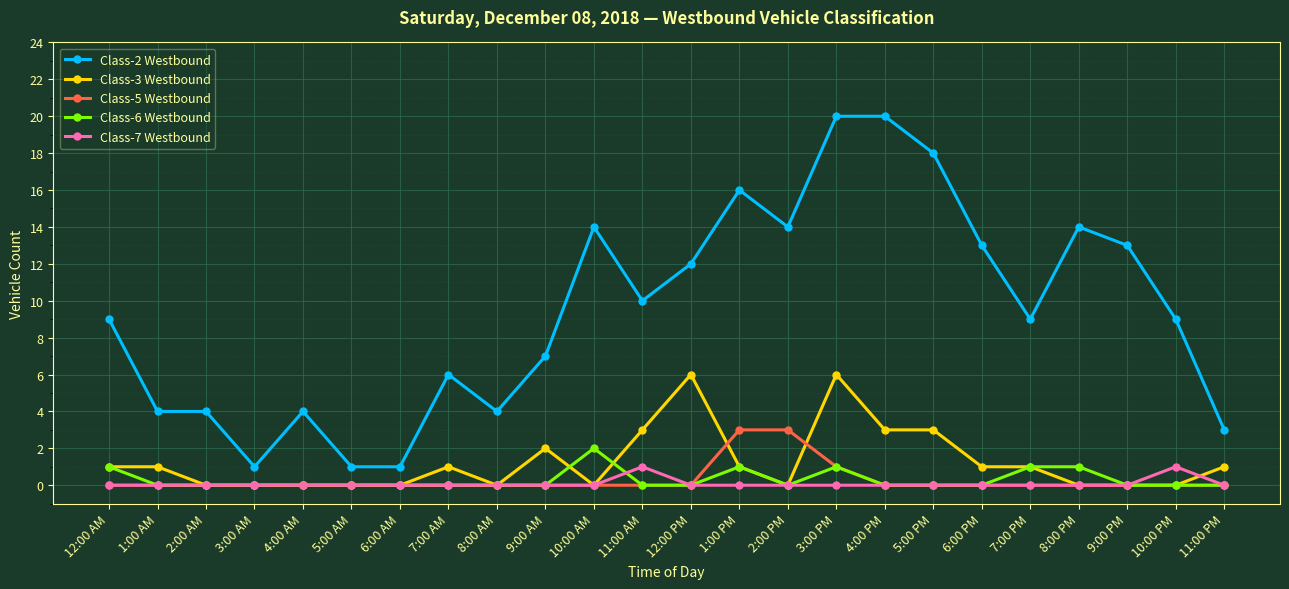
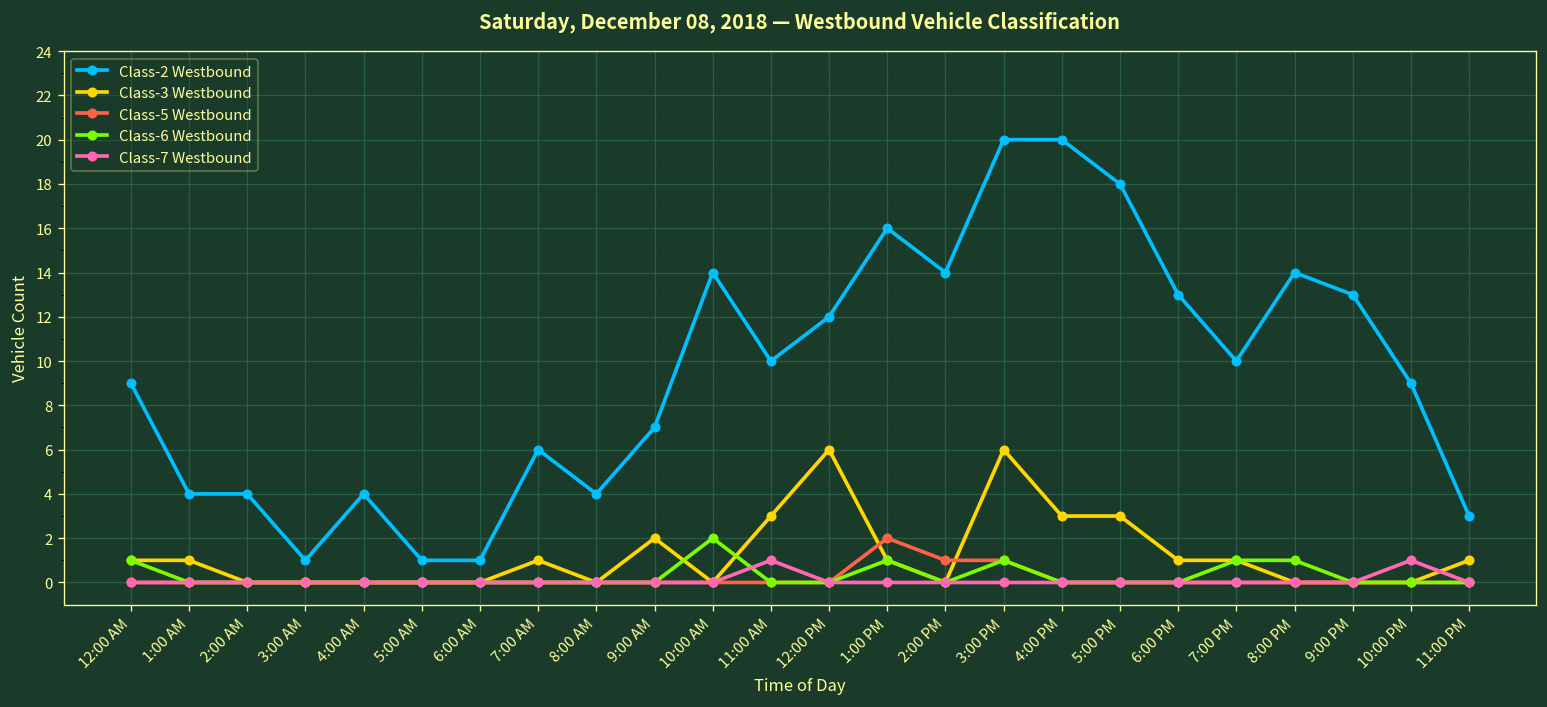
Class-5 Westbound, 1:00 PM: 3 -> 2
Class-5 Westbound, 2:00 PM: 3 -> 1
Class-2 Westbound, 7:00 PM: 9 -> 10
